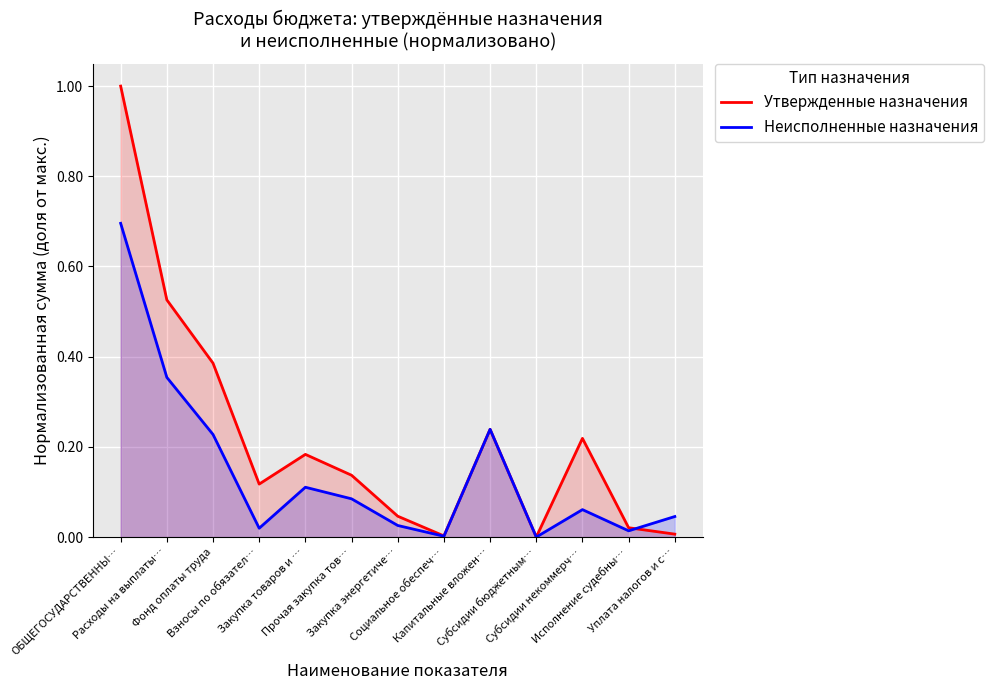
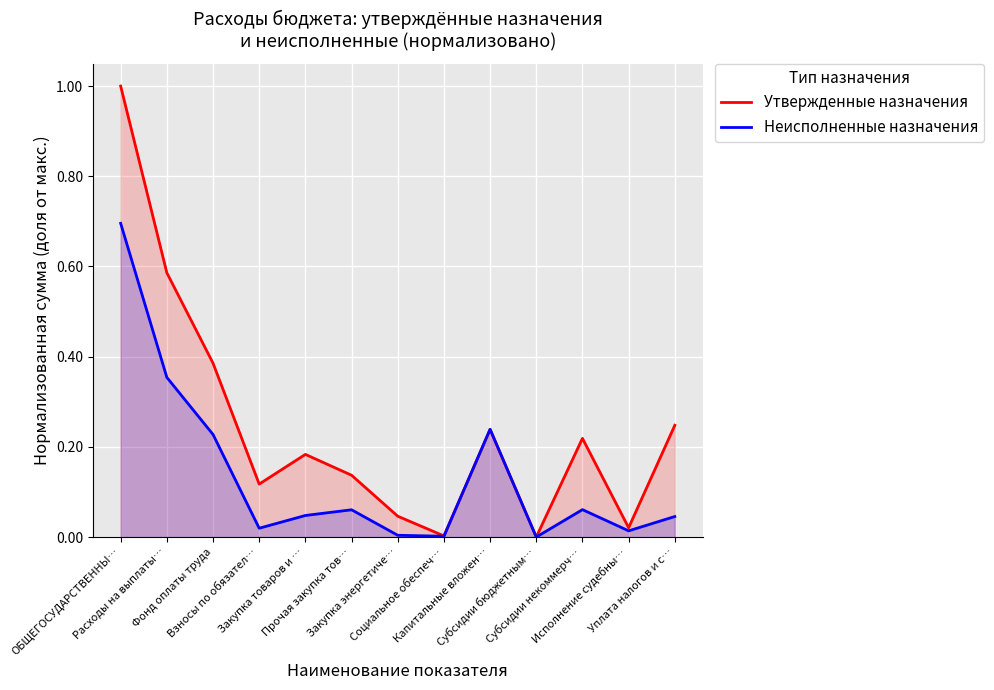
Утвержденные назначения, Расходы на выплаты…: 0.53 -> 0.59
Неисполненные назначения, Закупка товаров и …: 0.11 -> 0.05
Неисполненные назначения, Прочая закупка тов…: 0.08 -> 0.06
Неисполненные назначения, Закупка энергетиче…: 0.03 -> 0.00
Утвержденные назначения, Уплата налогов и с…: 0.01 -> 0.25
